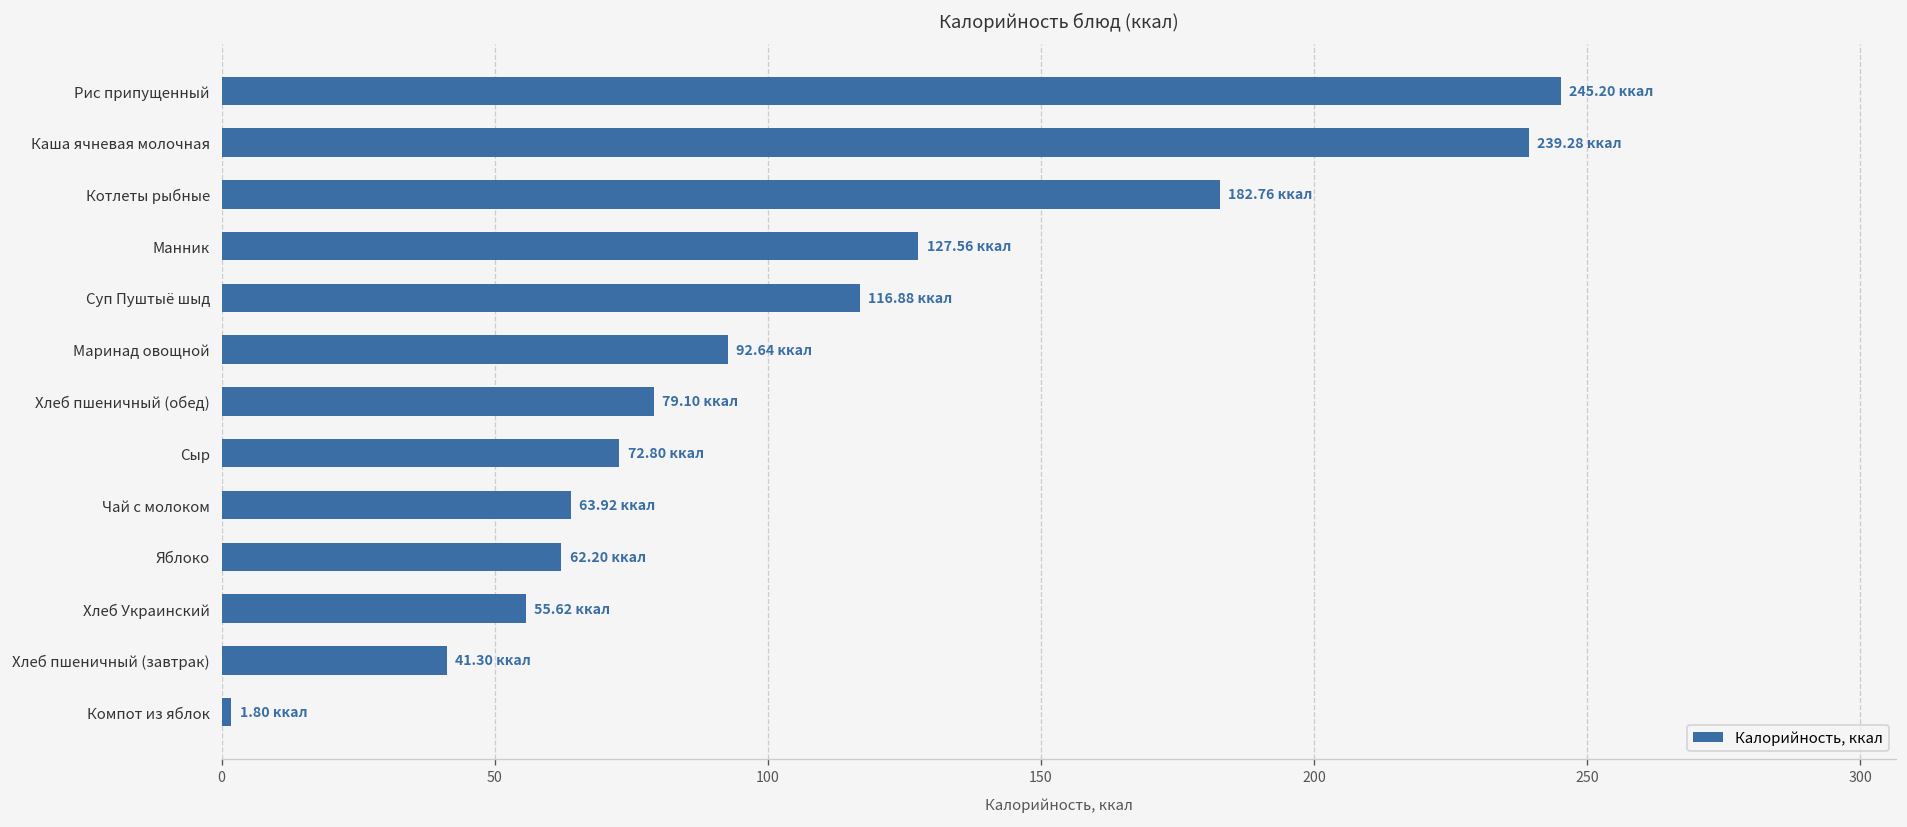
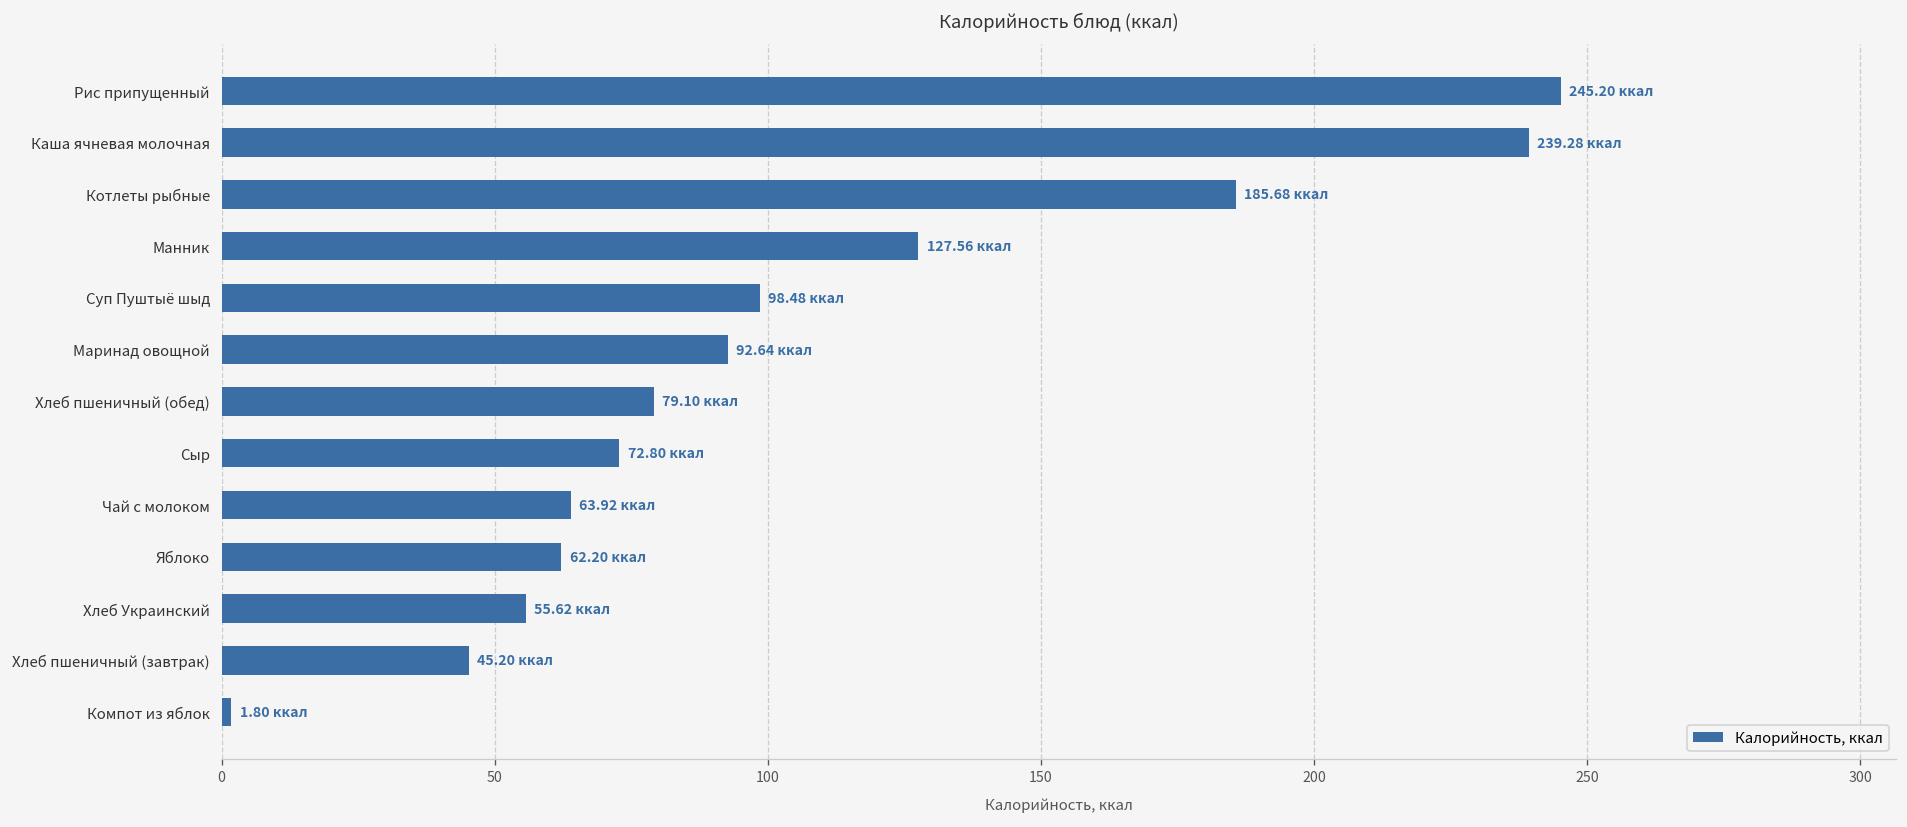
Котлеты рыбные: 182.76 -> 185.68
Суп Пуштыё шыд: 116.88 -> 98.48
Хлеб пшеничный (завтрак): 41.30 -> 45.20
